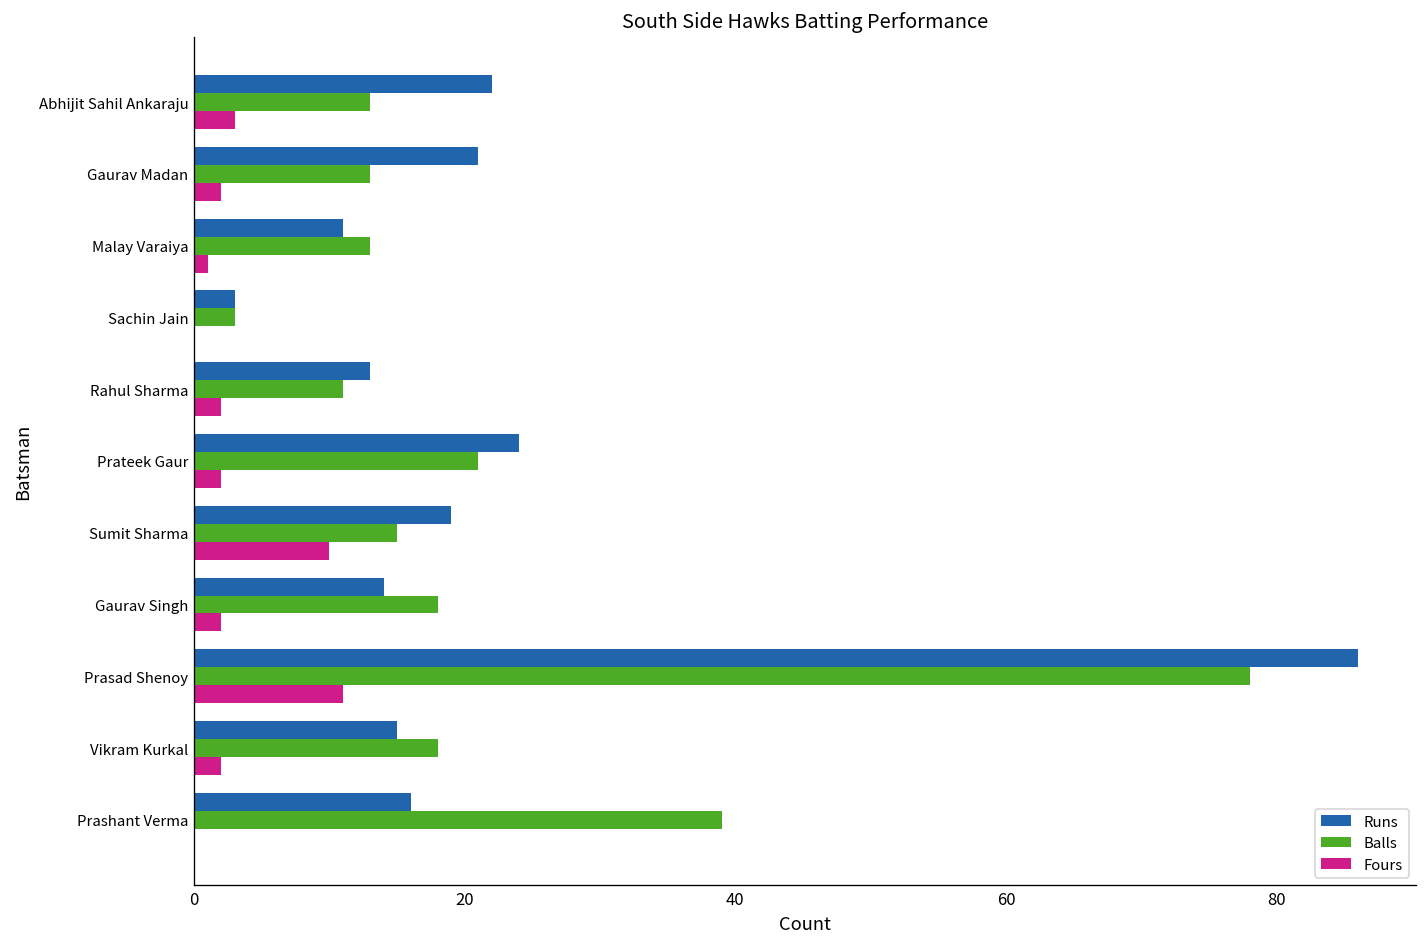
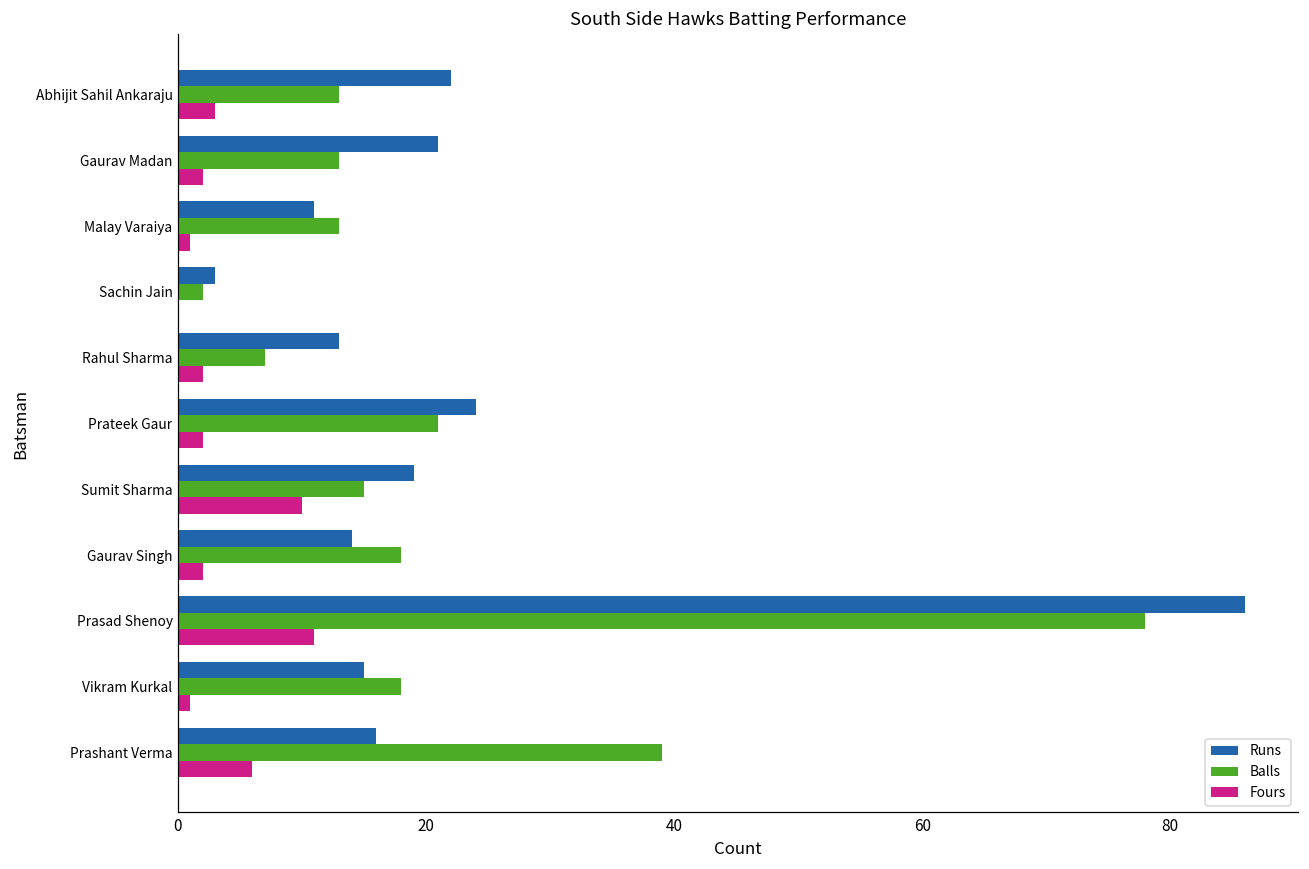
Balls, Sachin Jain: 3 -> 2
Balls, Rahul Sharma: 11 -> 7
Fours, Vikram Kurkal: 2 -> 1
Fours, Prashant Verma: 0 -> 6
